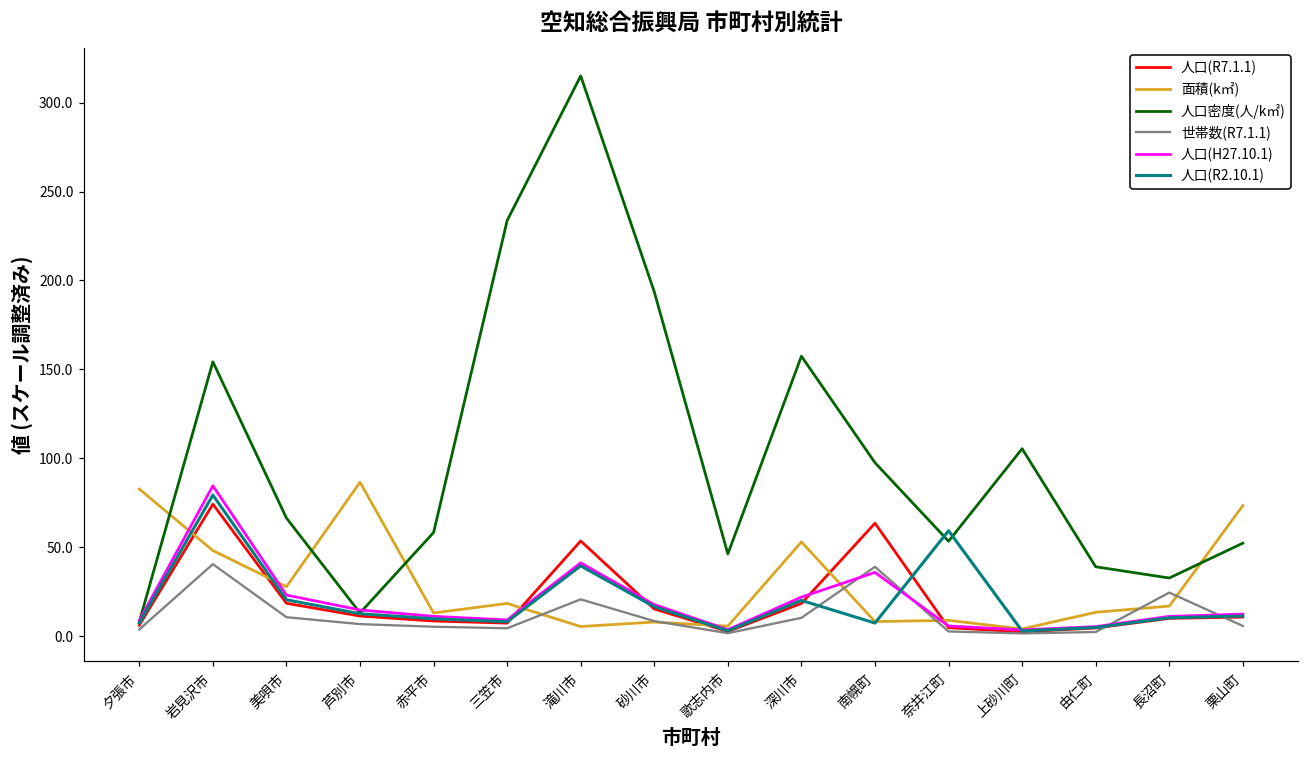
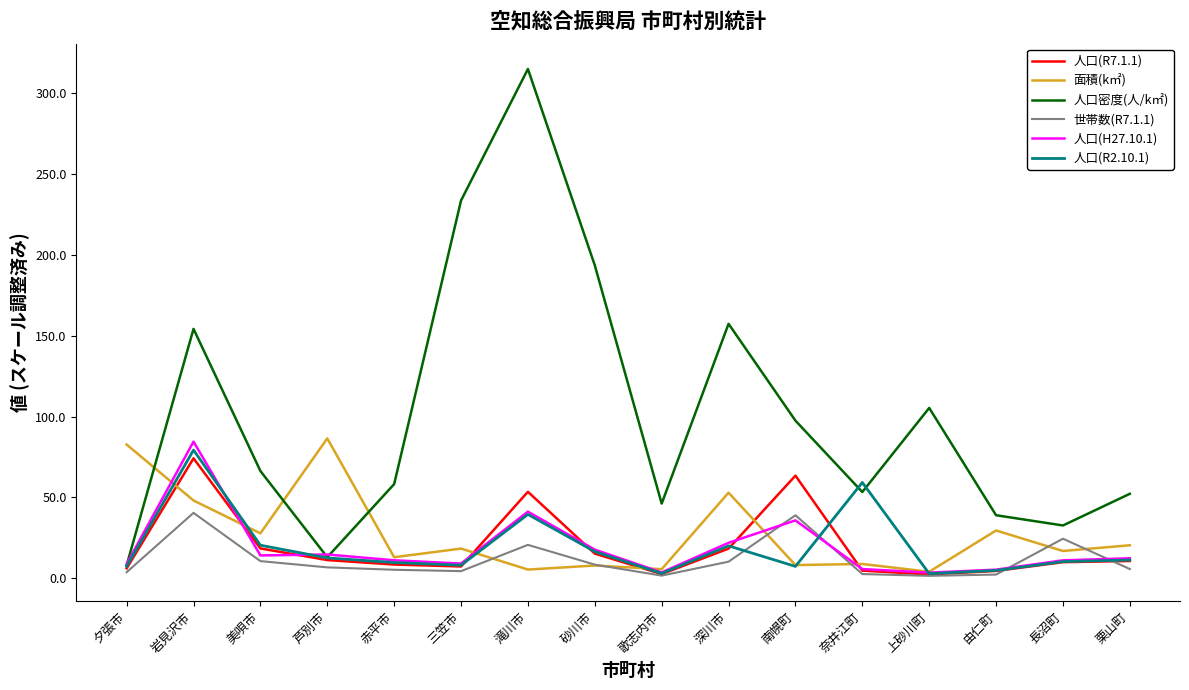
人口(H27.10.1), 美唄市: 23 -> 14
面積(k㎡), 由仁町: 13 -> 30
面積(k㎡), 栗山町: 73 -> 20
